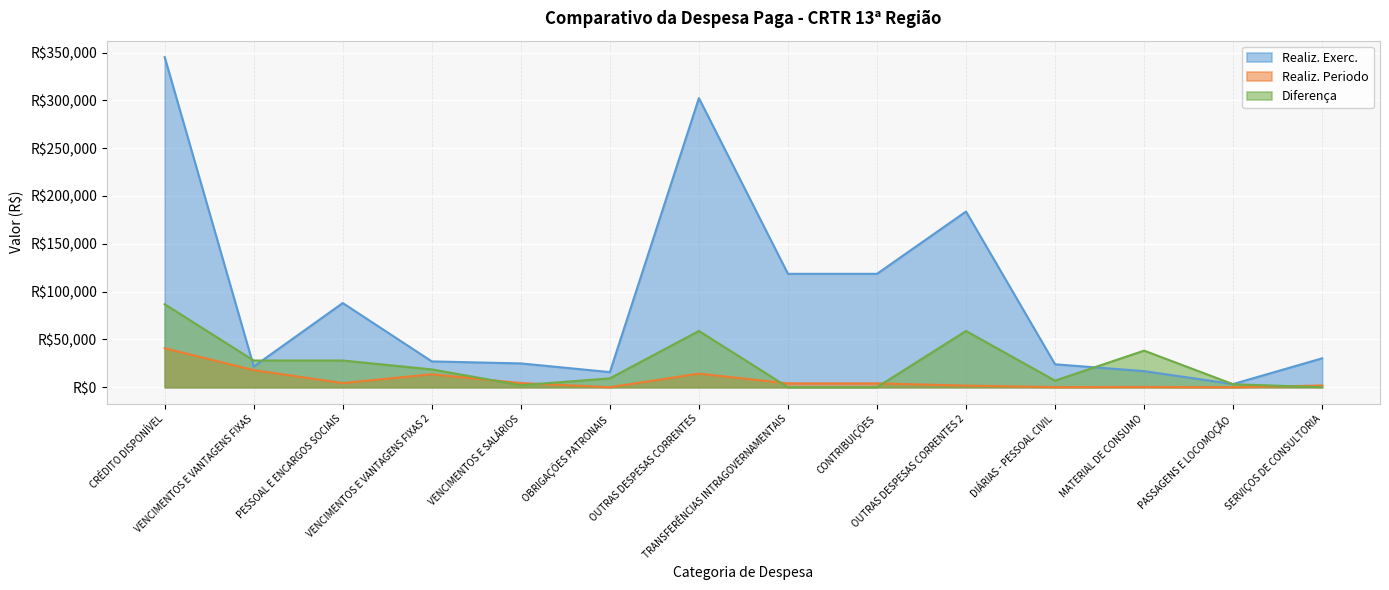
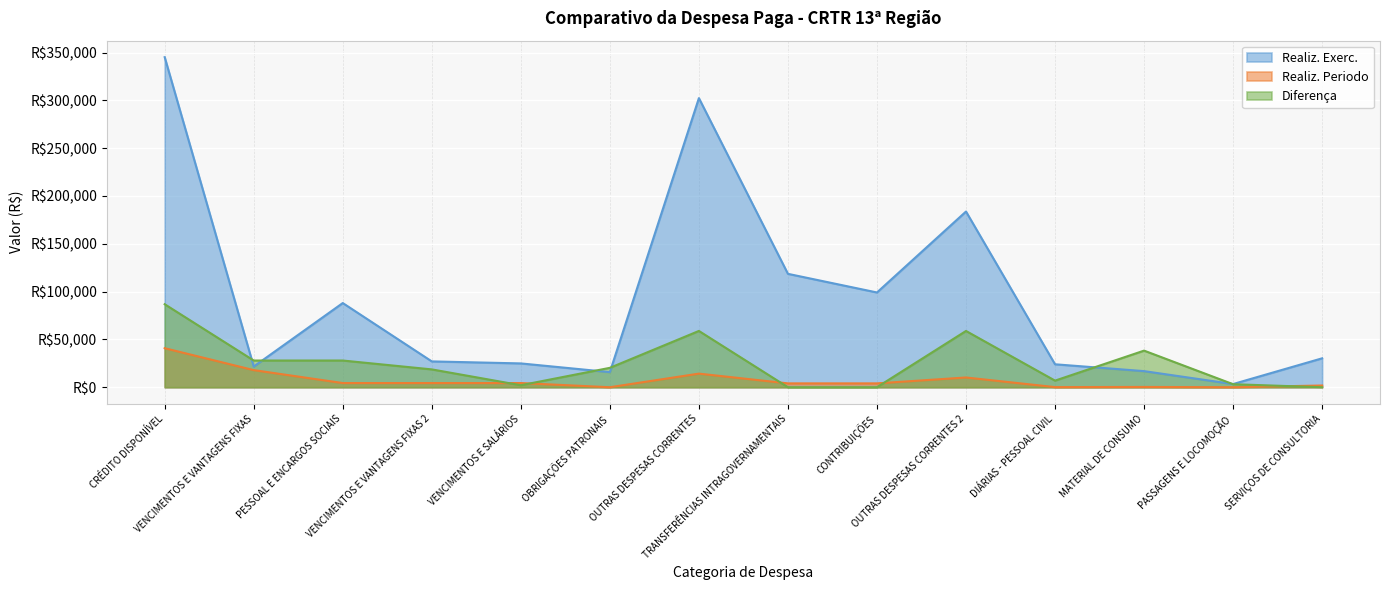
Realiz. Periodo, VENCIMENTOS E VANTAGENS FIXAS 2: R$10,000 -> R$0
Diferença, OBRIGAÇÕES PATRONAIS: R$10,000 -> R$20,000
Realiz. Exerc., CONTRIBUIÇÕES: R$120,000 -> R$100,000
Realiz. Periodo, OUTRAS DESPESAS CORRENTES 2: R$0 -> R$10,000
